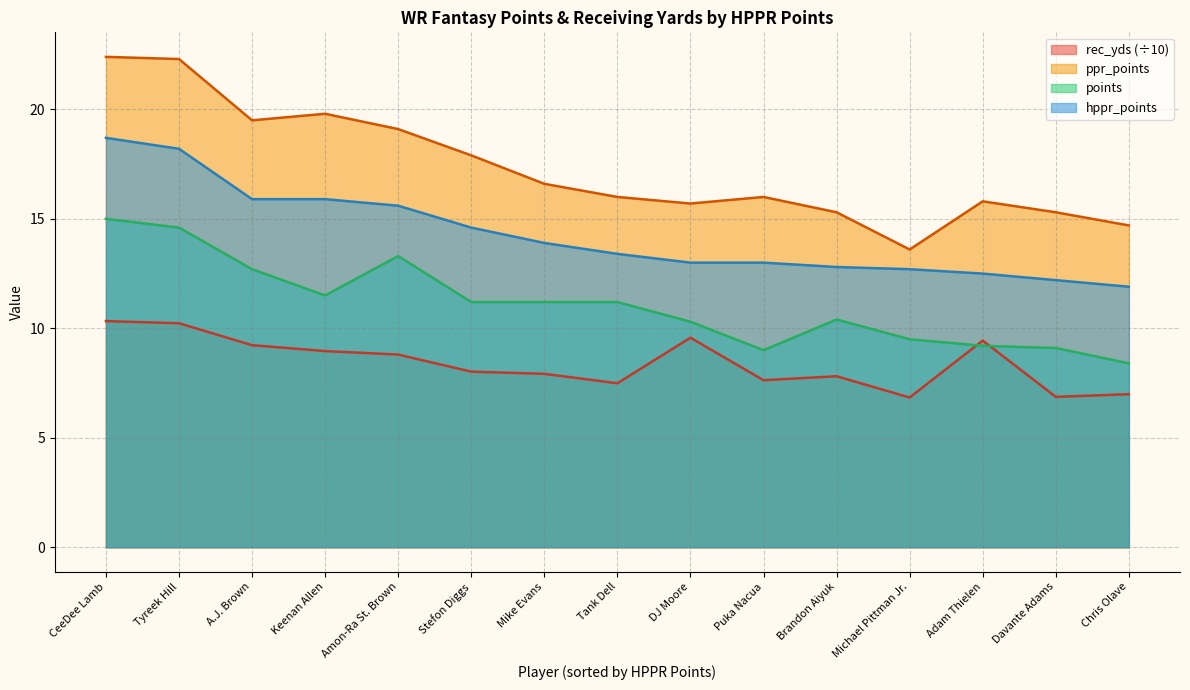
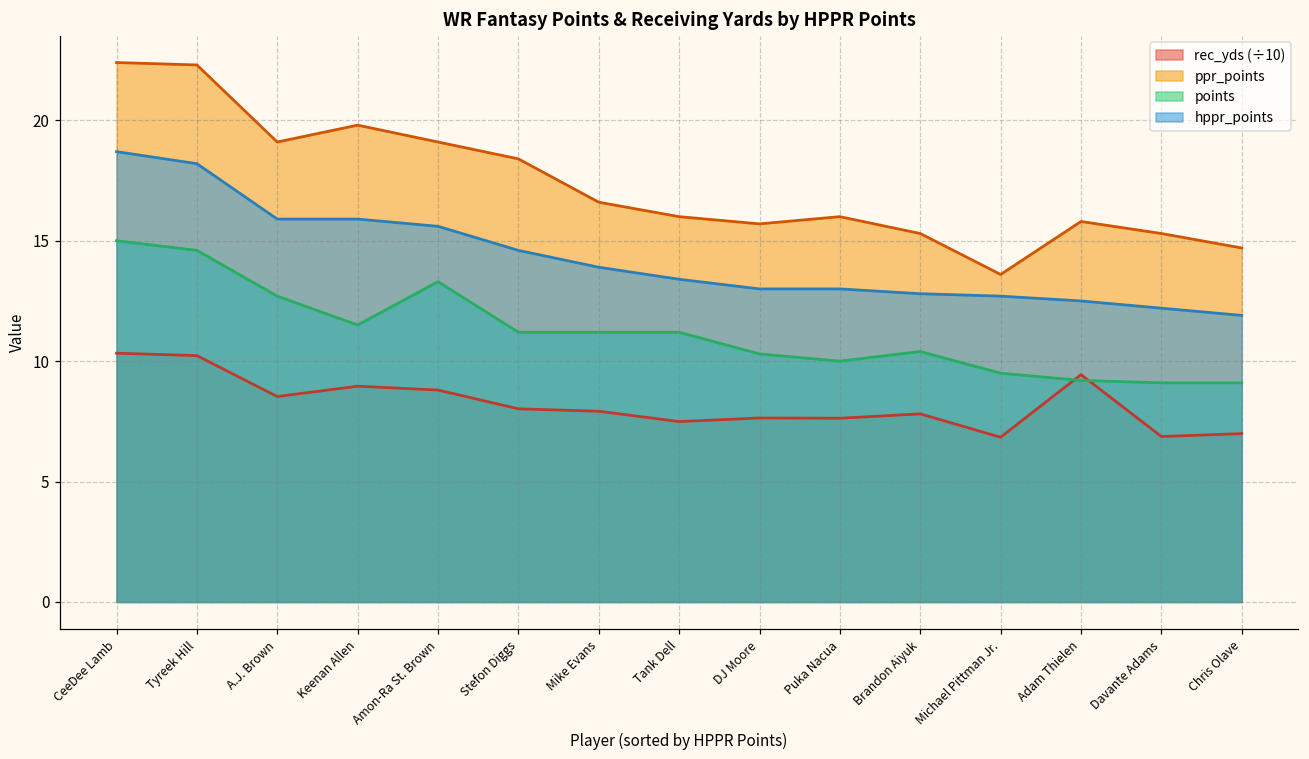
rec_yds (÷10), A.J. Brown: 9.2 -> 8.5
ppr_points, A.J. Brown: 19.5 -> 19.1
ppr_points, Stefon Diggs: 17.9 -> 18.4
rec_yds (÷10), DJ Moore: 9.6 -> 7.6
points, Puka Nacua: 9 -> 10
points, Chris Olave: 8.4 -> 9.1
